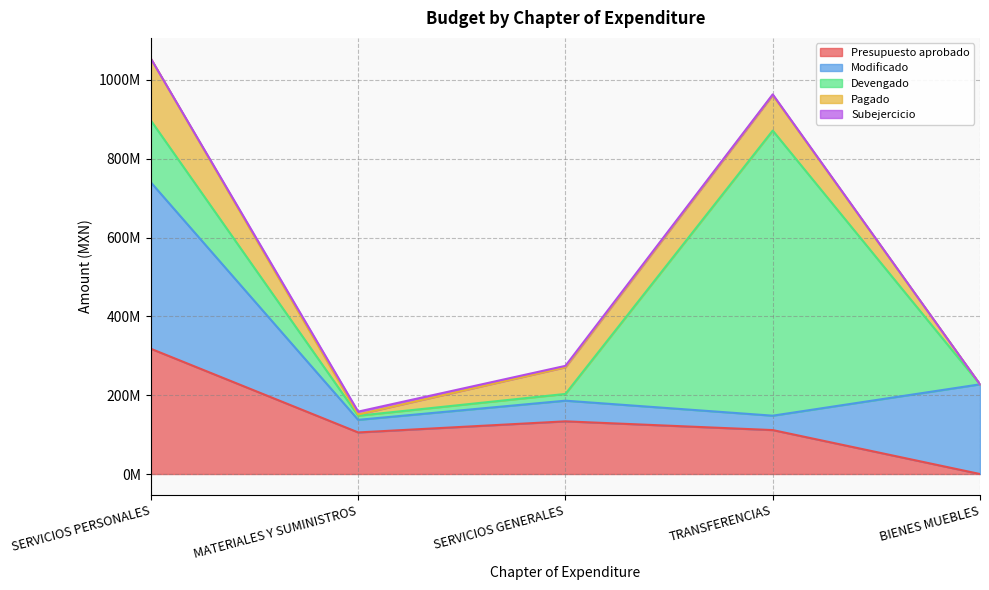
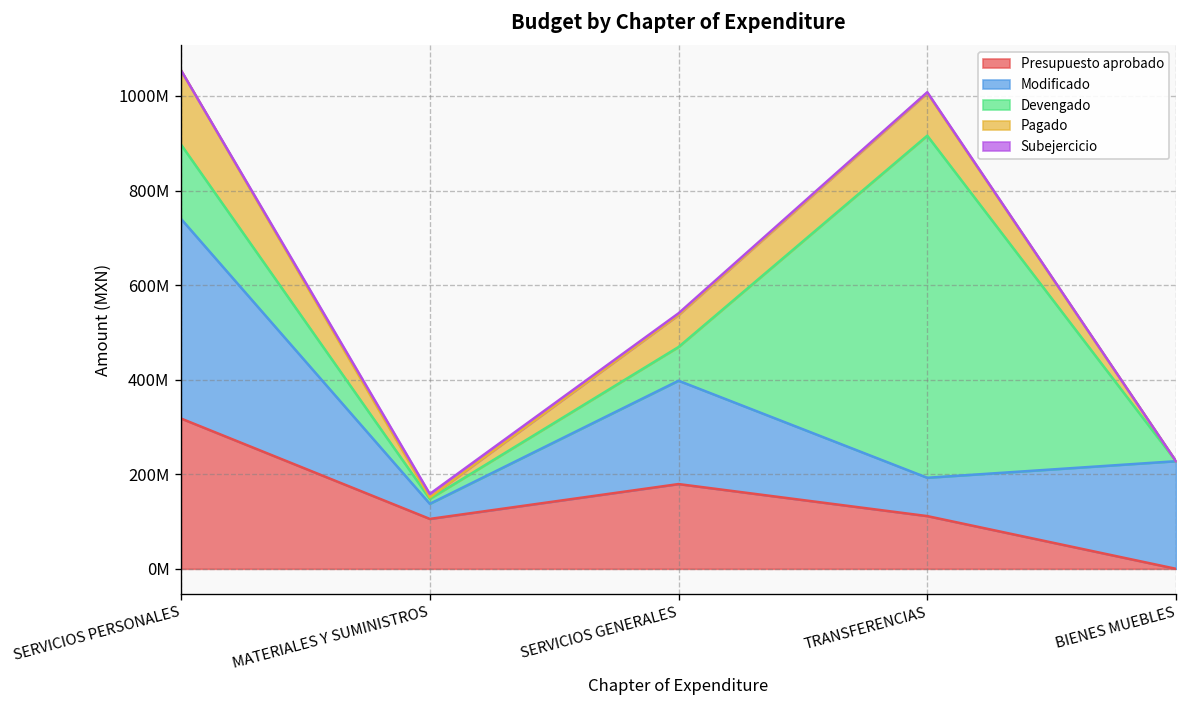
Presupuesto aprobado, SERVICIOS GENERALES: 130000000 -> 180000000
Modificado, SERVICIOS GENERALES: 50000000 -> 220000000
Devengado, SERVICIOS GENERALES: 20000000 -> 70000000
Modificado, TRANSFERENCIAS: 40000000 -> 80000000
